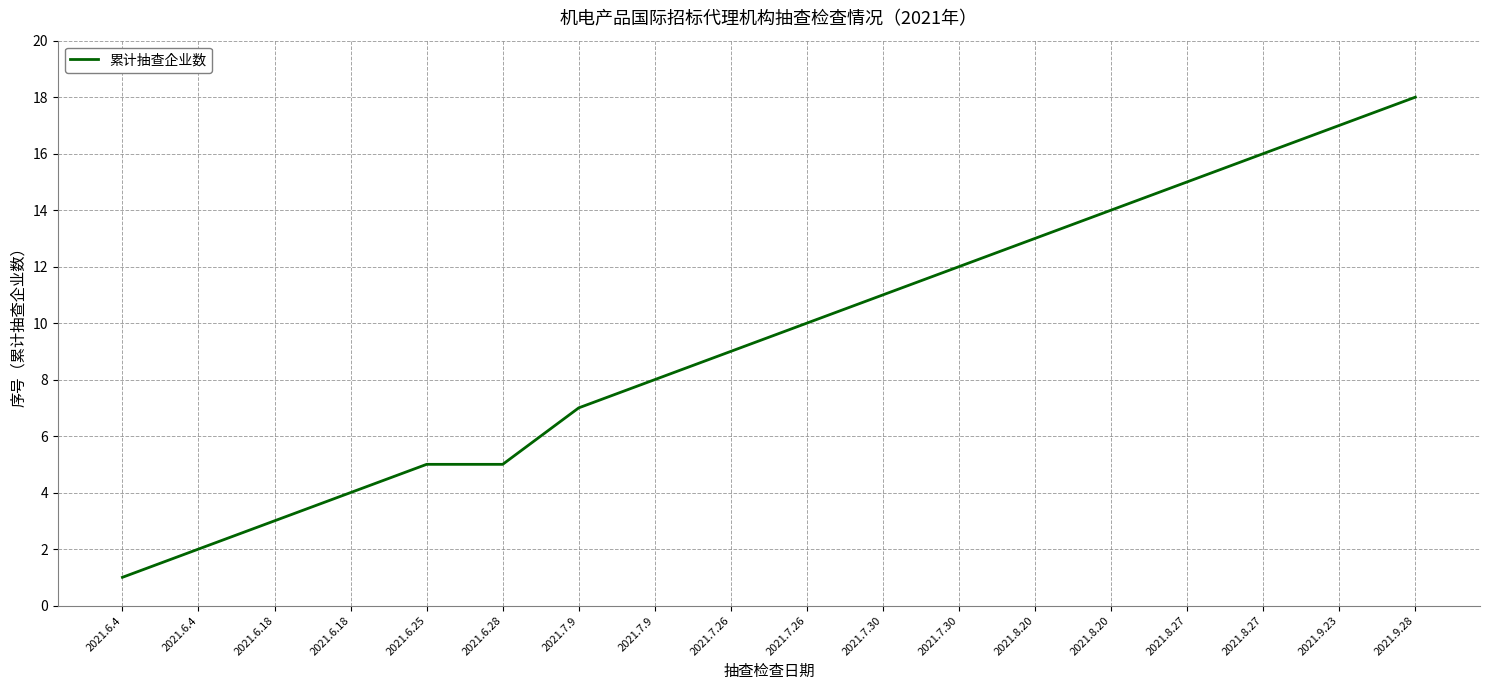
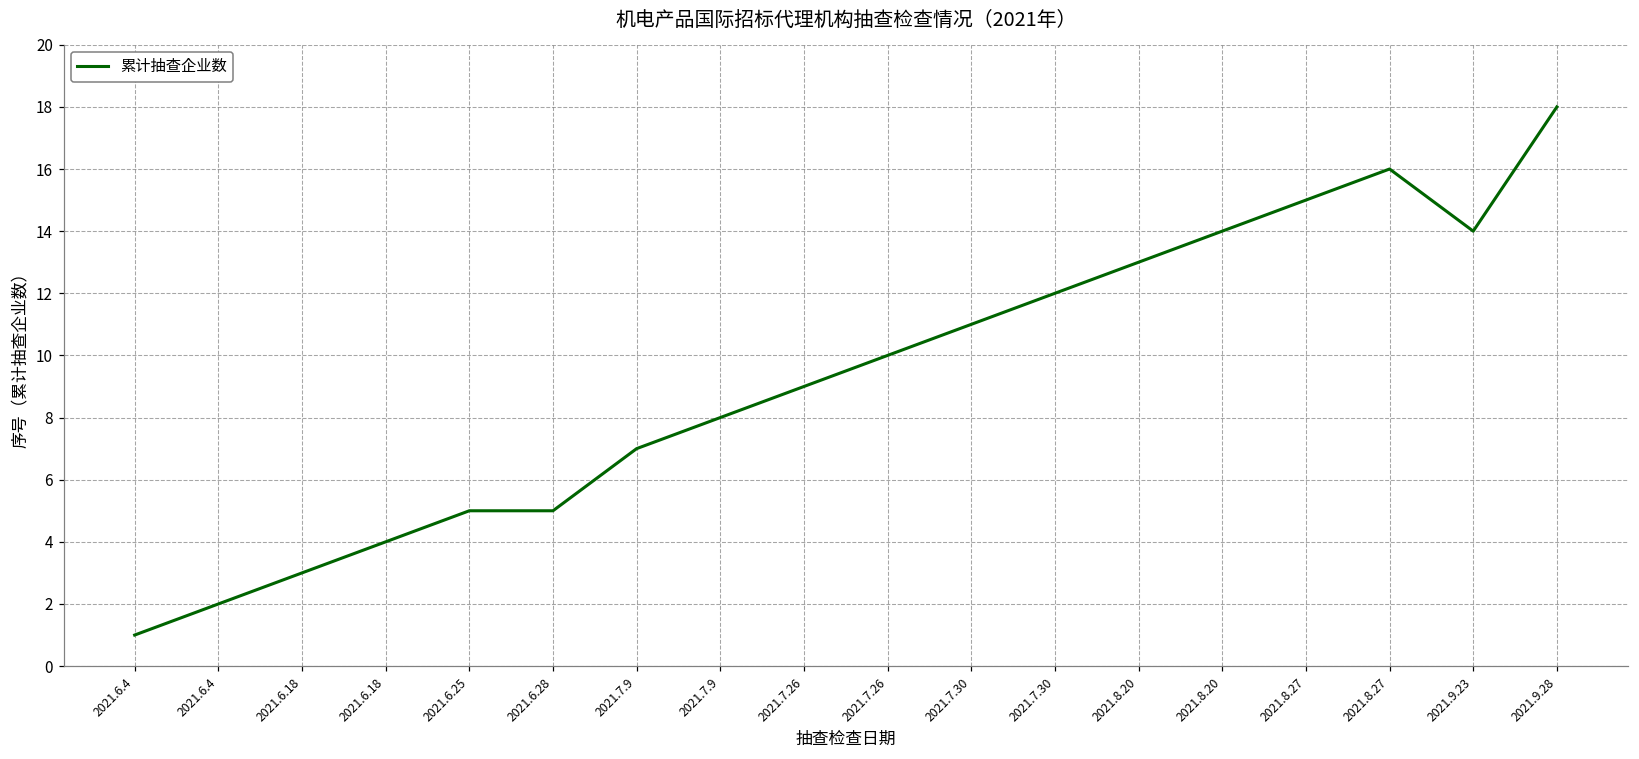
2021.9.23: 17 -> 14
